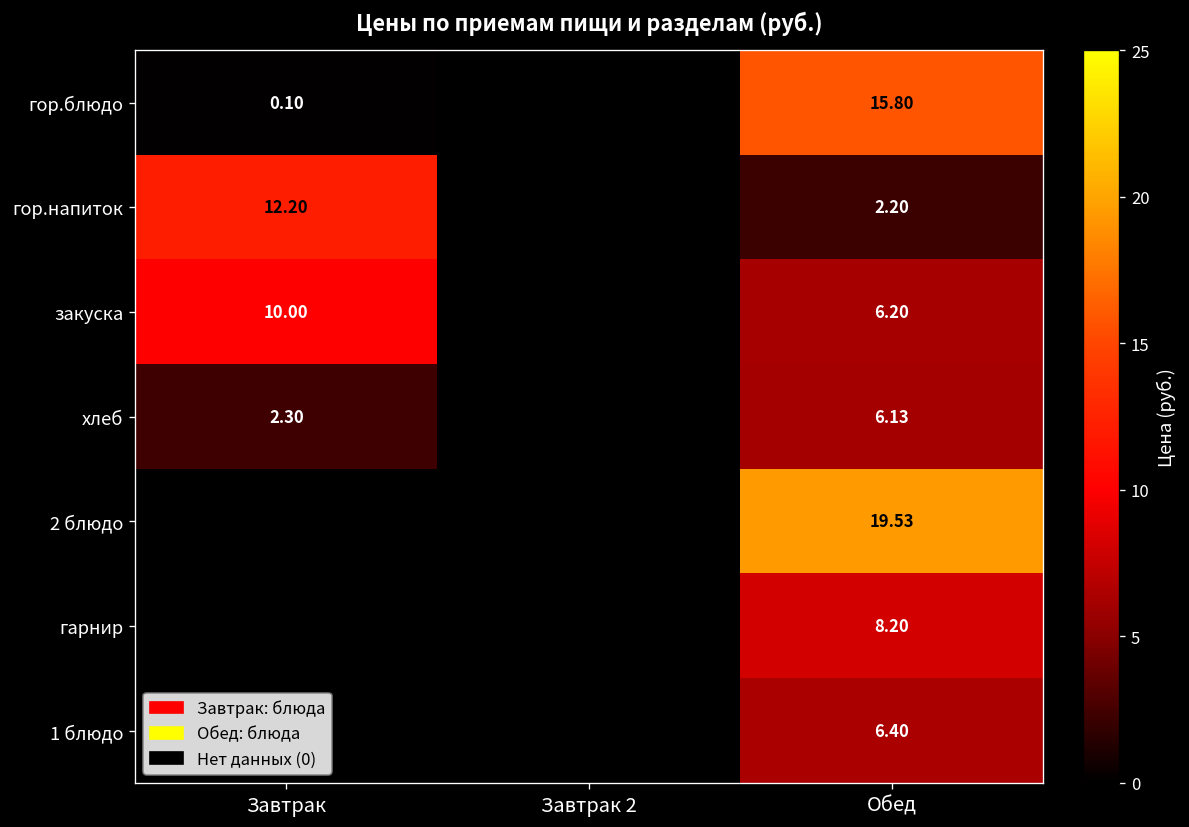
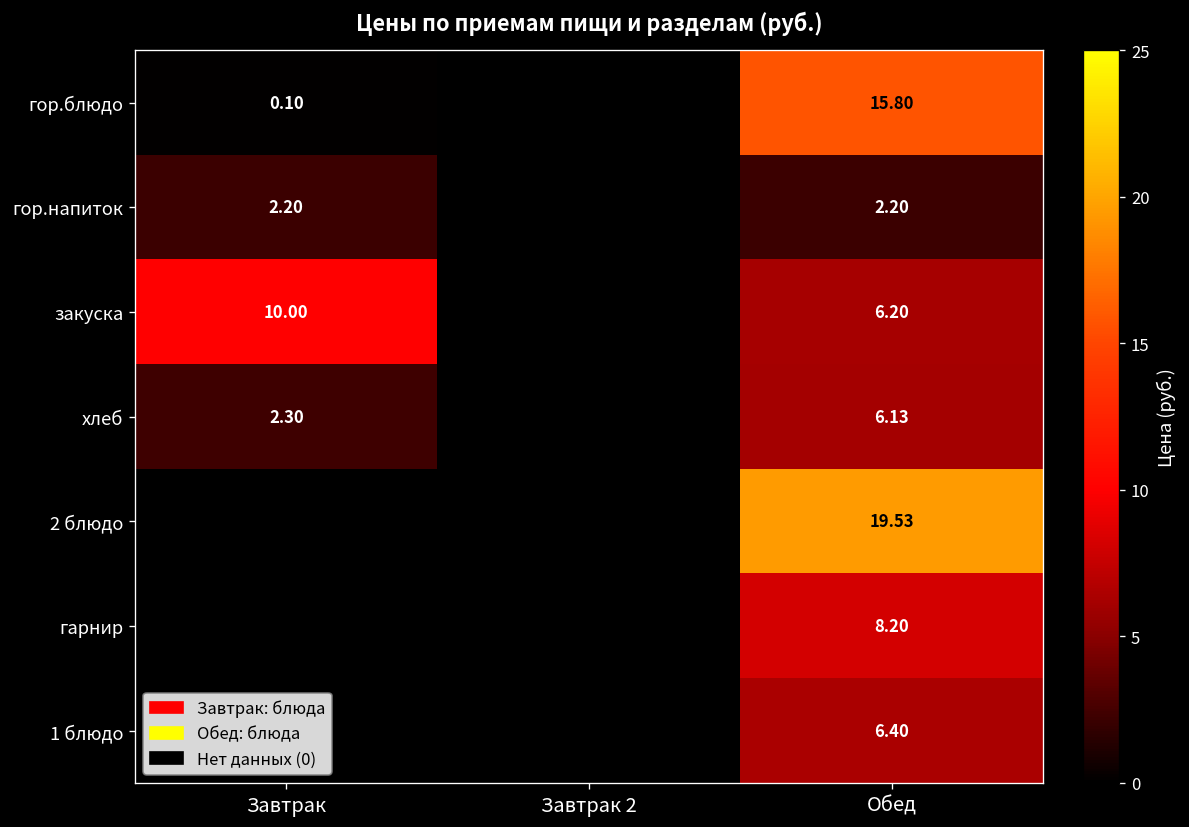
гор.напиток, Завтрак: 12.20 -> 2.20
